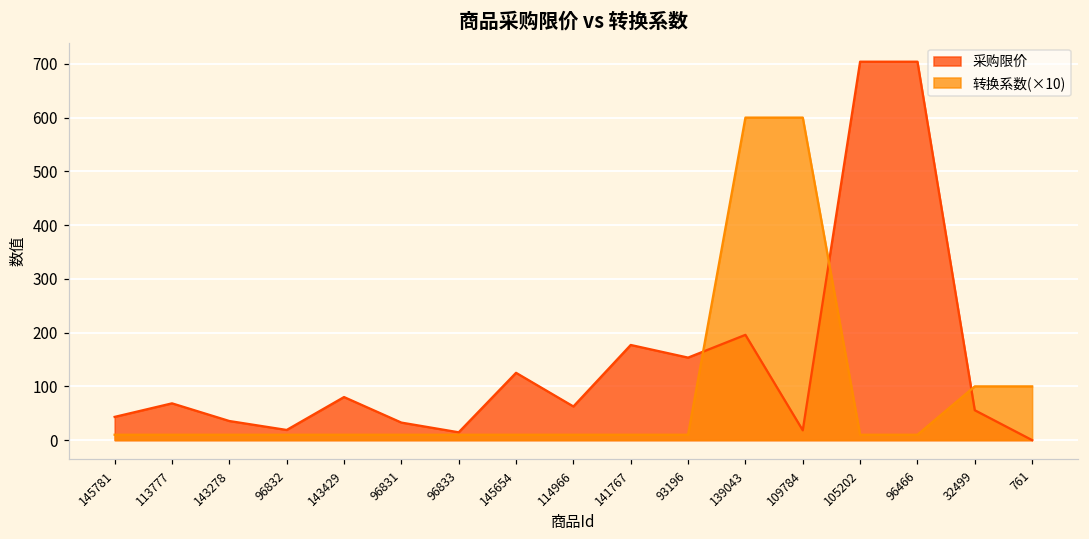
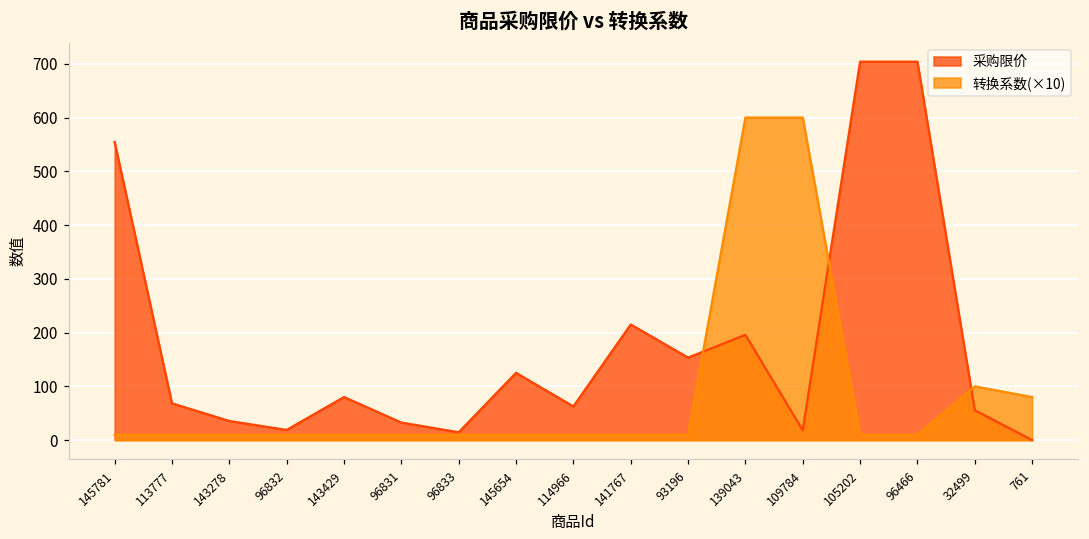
采购限价, 145781: 40 -> 550
采购限价, 141767: 180 -> 220
转换系数(×10), 761: 100 -> 80
